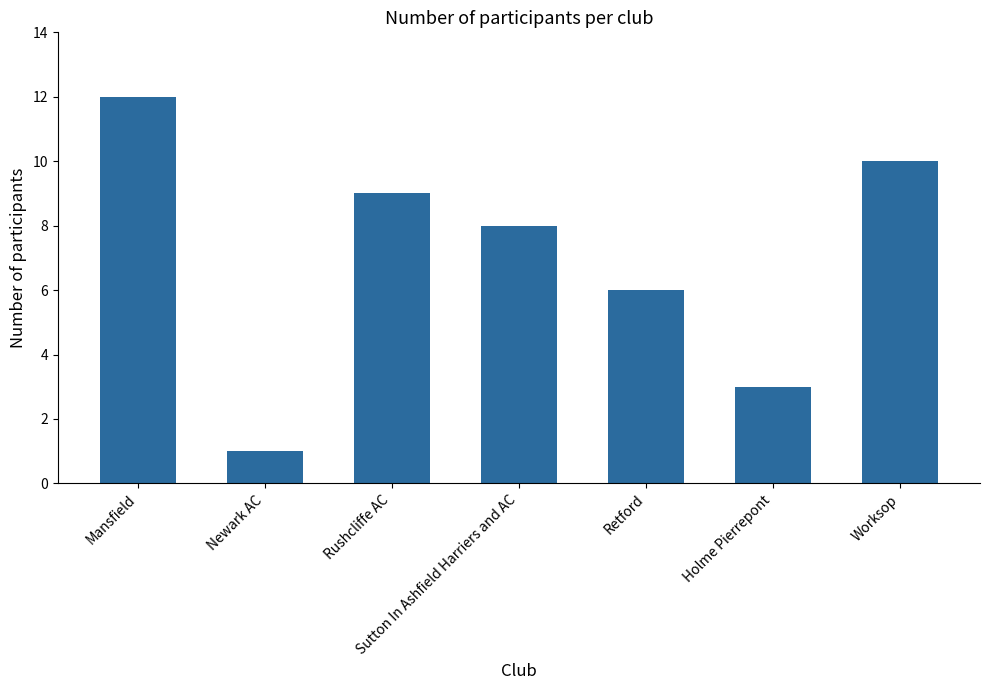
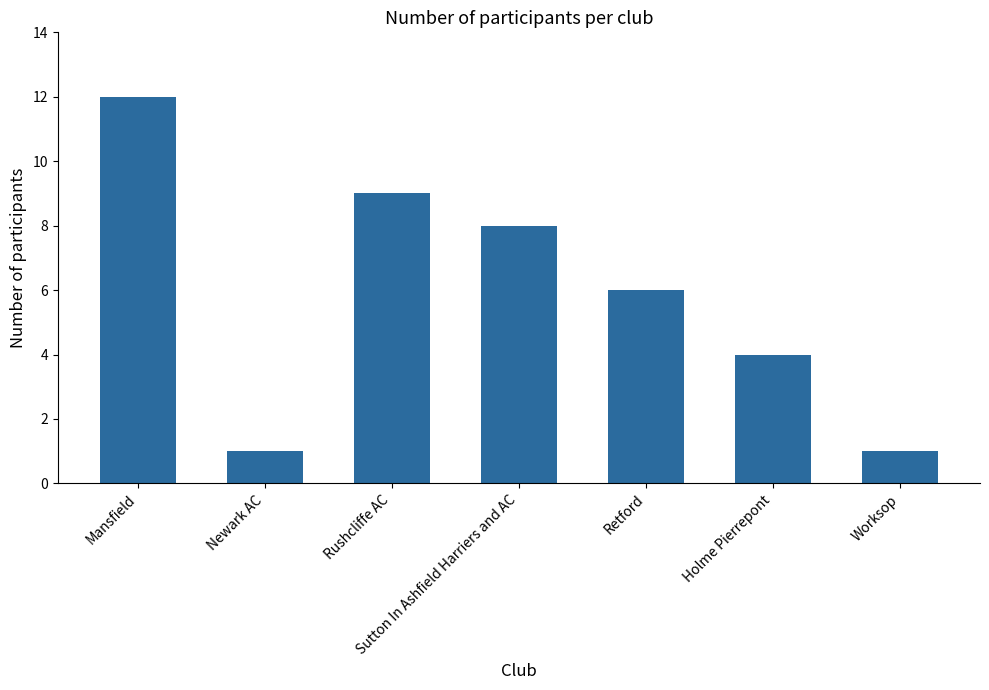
Holme Pierrepont: 3 -> 4
Worksop: 10 -> 1
